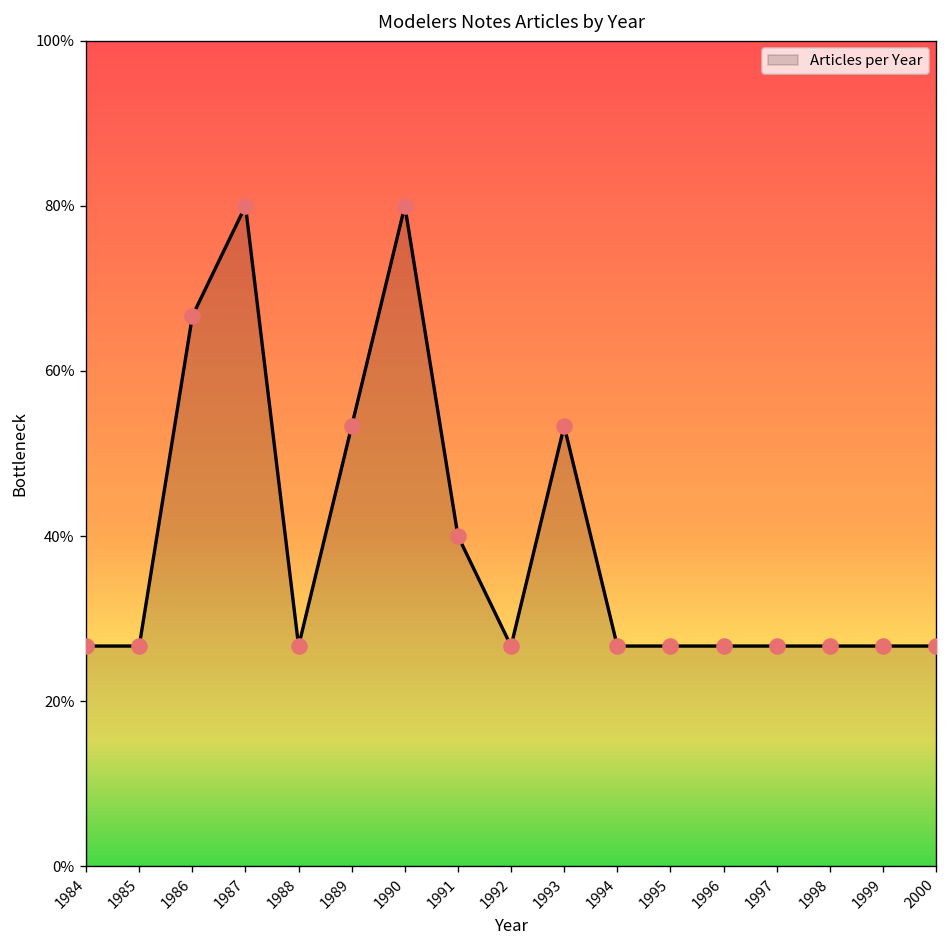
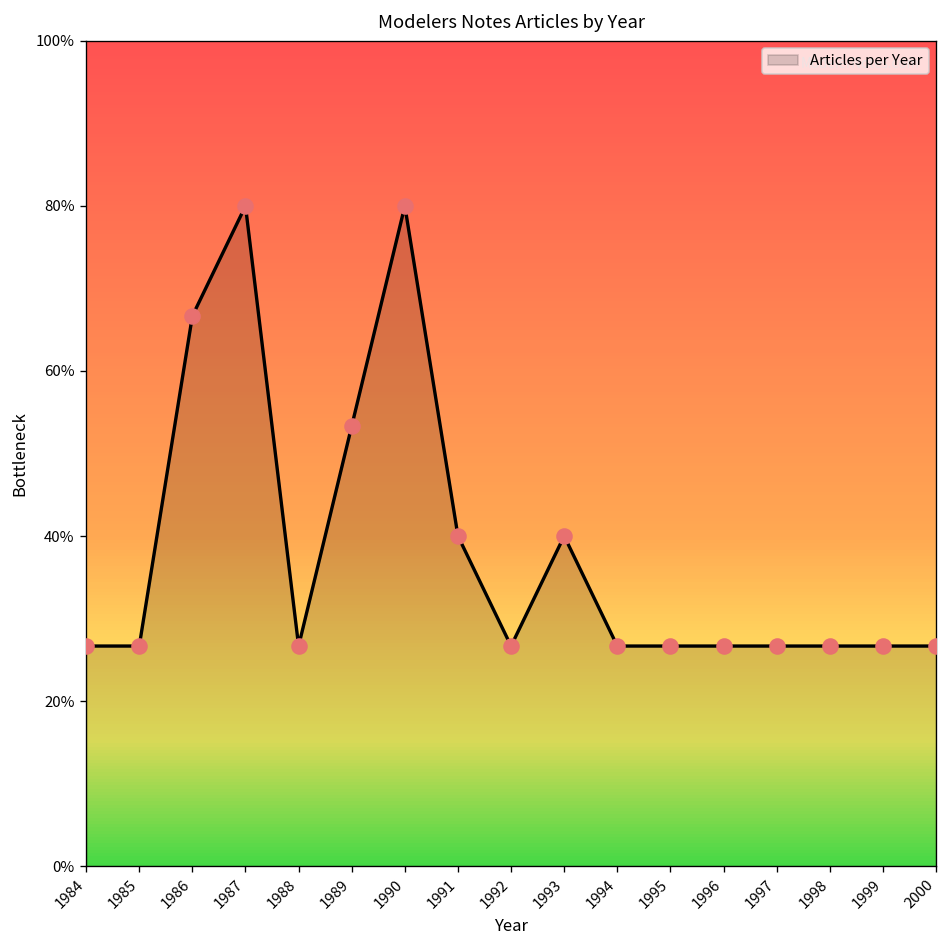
1993: 53% -> 40%
